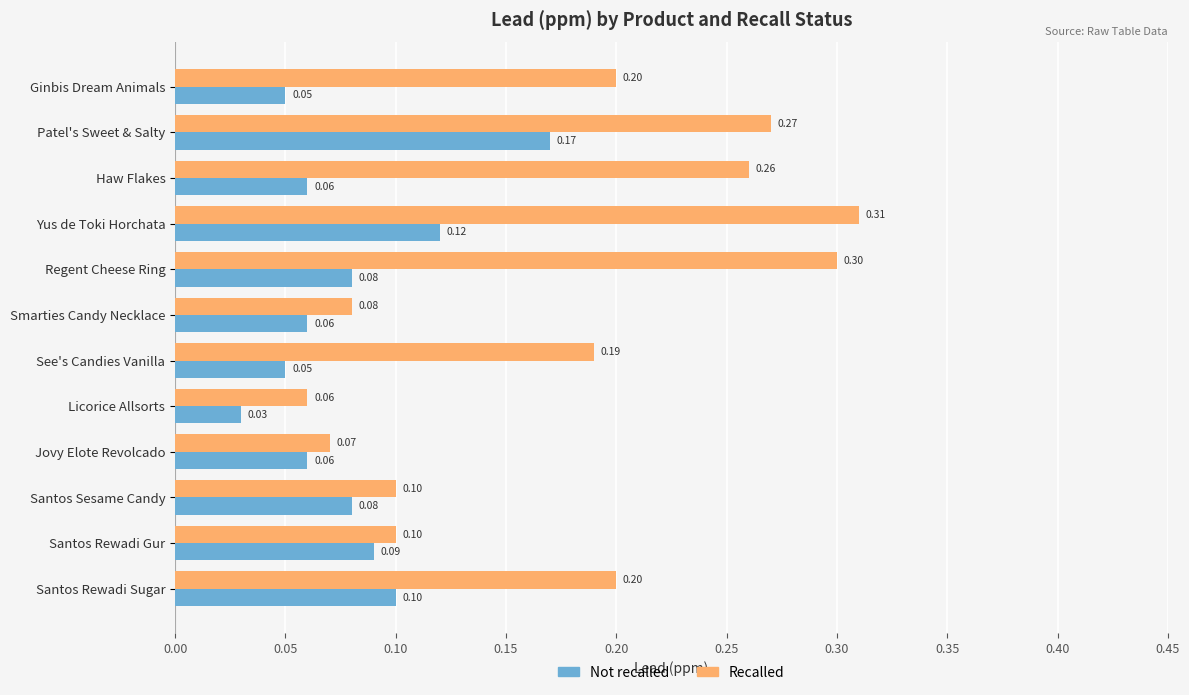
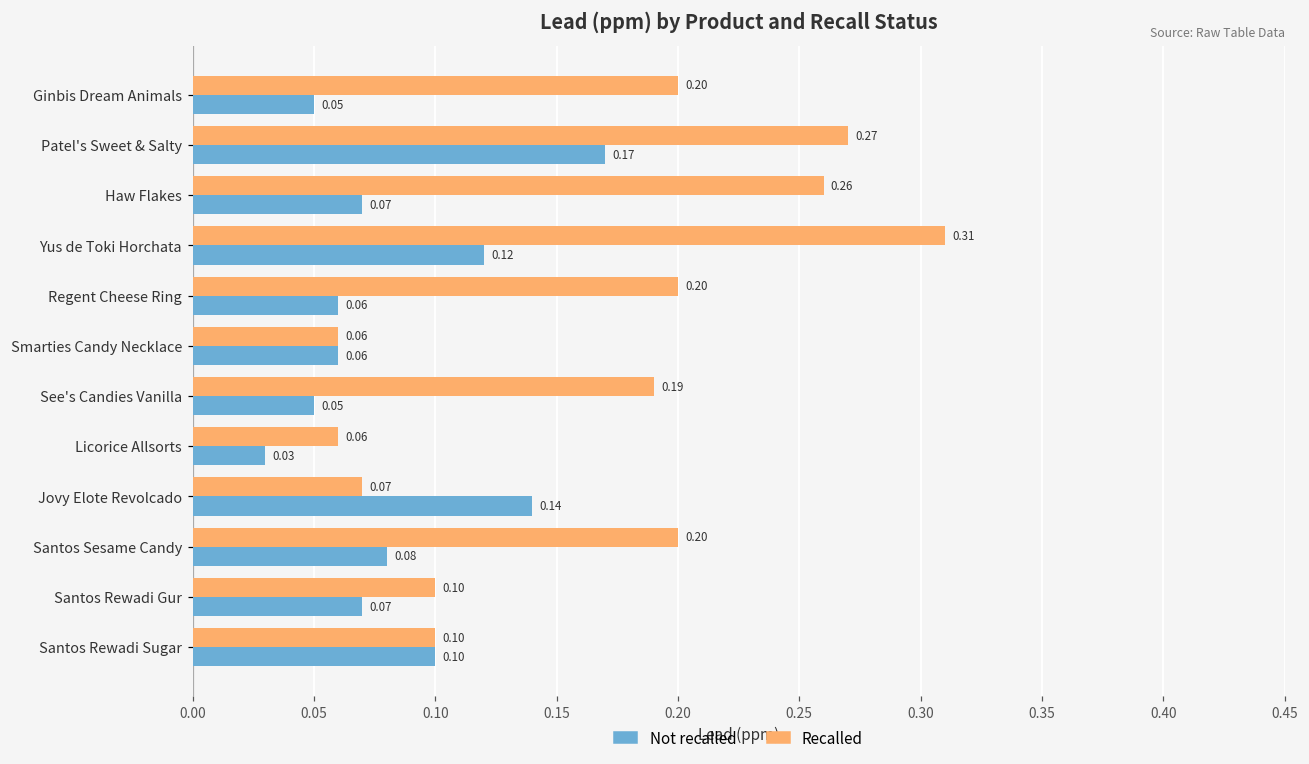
Not recalled, Haw Flakes: 0.06 -> 0.07
Recalled, Regent Cheese Ring: 0.30 -> 0.20
Not recalled, Regent Cheese Ring: 0.08 -> 0.06
Recalled, Smarties Candy Necklace: 0.08 -> 0.06
Not recalled, Jovy Elote Revolcado: 0.06 -> 0.14
Recalled, Santos Sesame Candy: 0.10 -> 0.20
Not recalled, Santos Rewadi Gur: 0.09 -> 0.07
Recalled, Santos Rewadi Sugar: 0.20 -> 0.10
